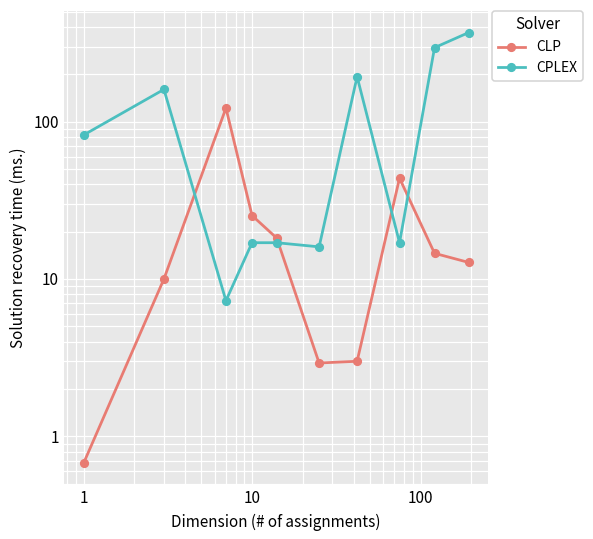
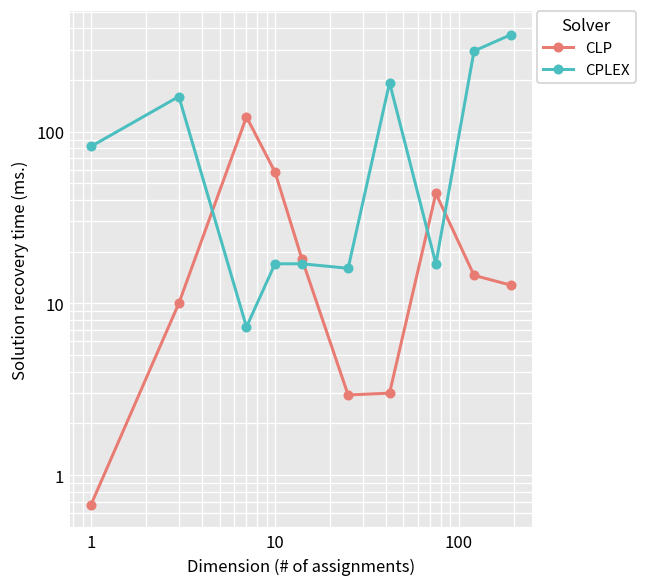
CLP, 10: 25 -> 58
